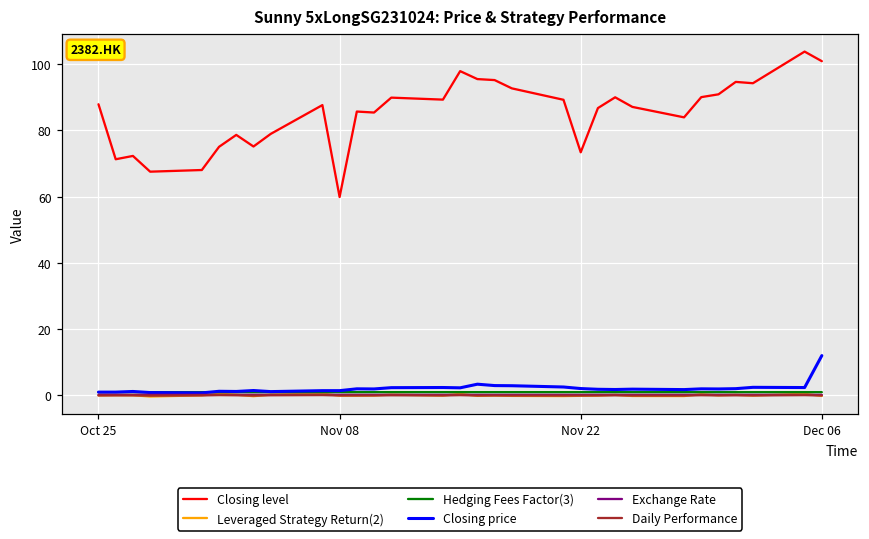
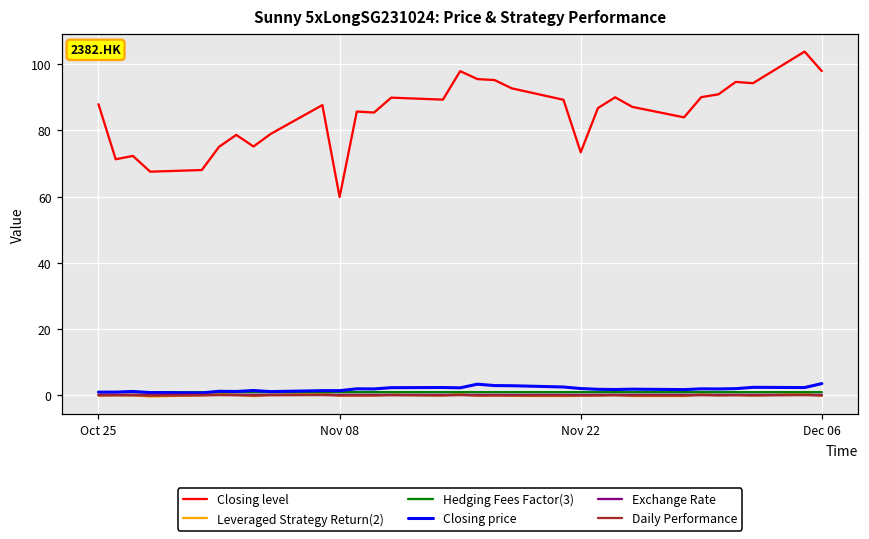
Closing level, Dec 06: 101 -> 98
Closing price, Dec 06: 12 -> 4
